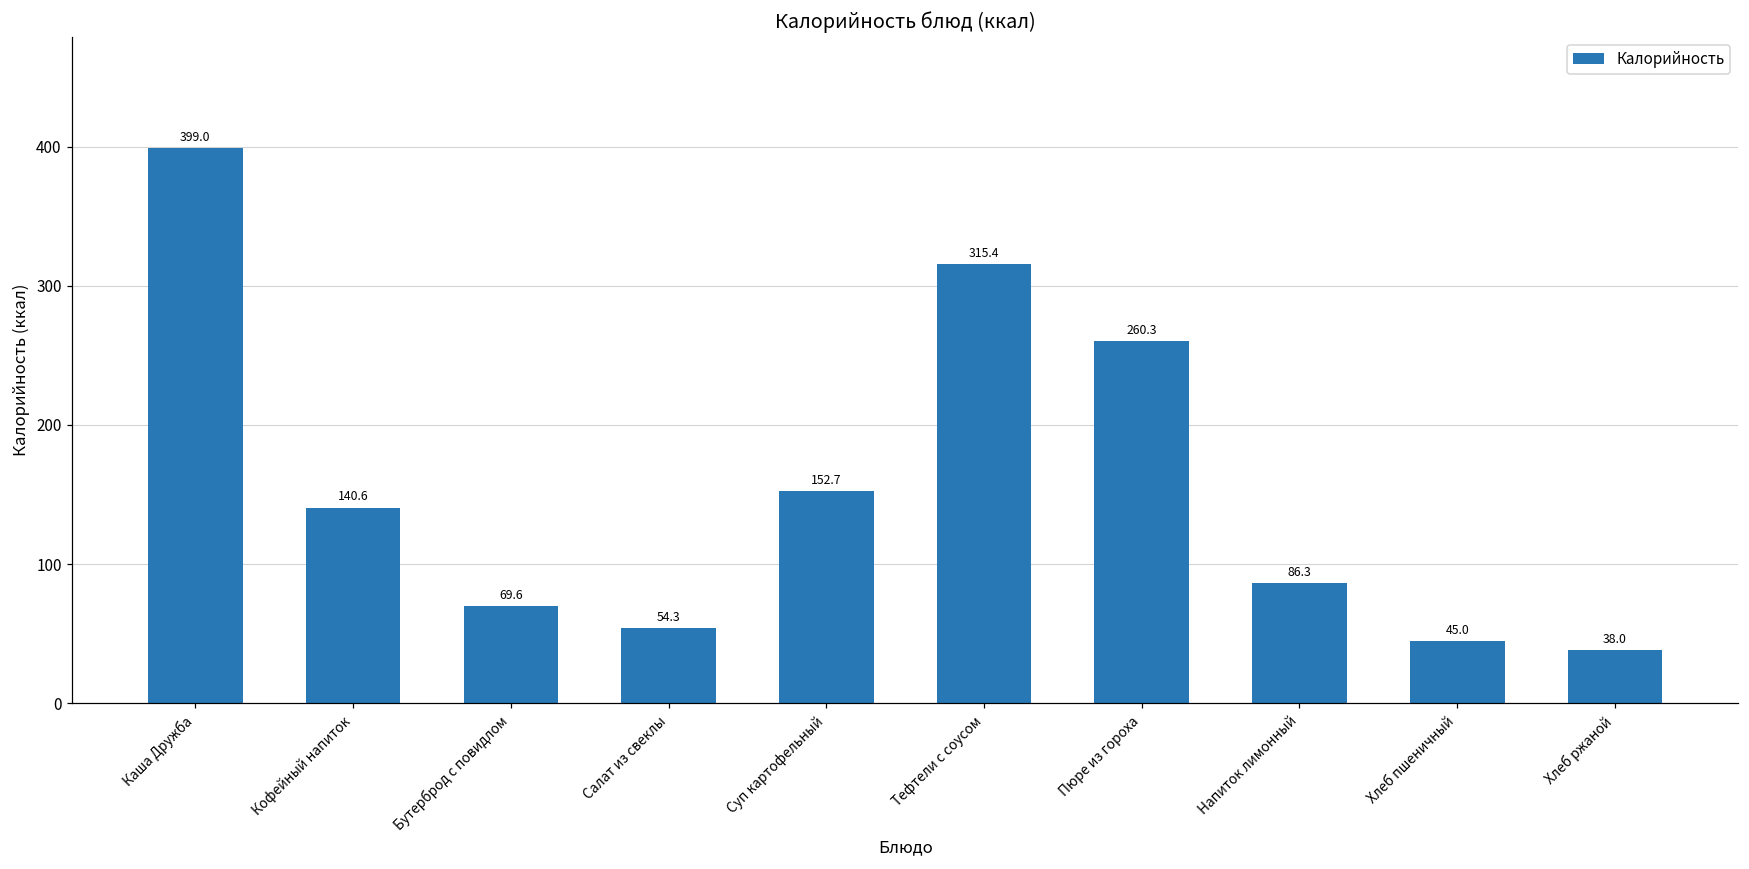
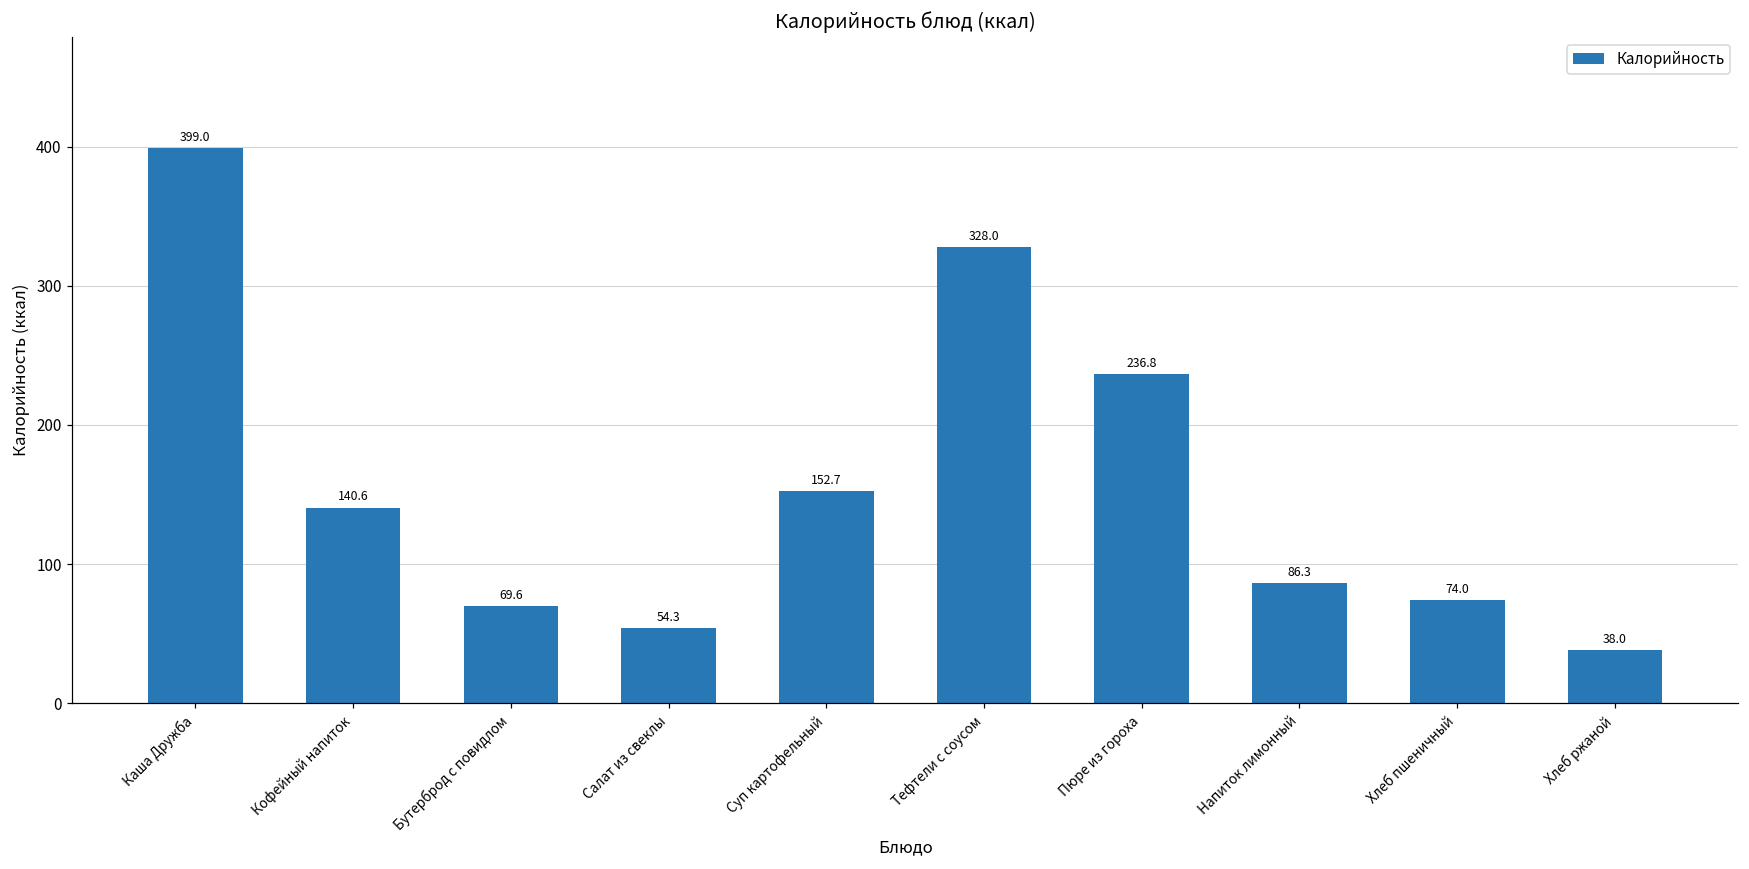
Тефтели с соусом: 315.4 -> 328.0
Пюре из гороха: 260.3 -> 236.8
Хлеб пшеничный: 45.0 -> 74.0
